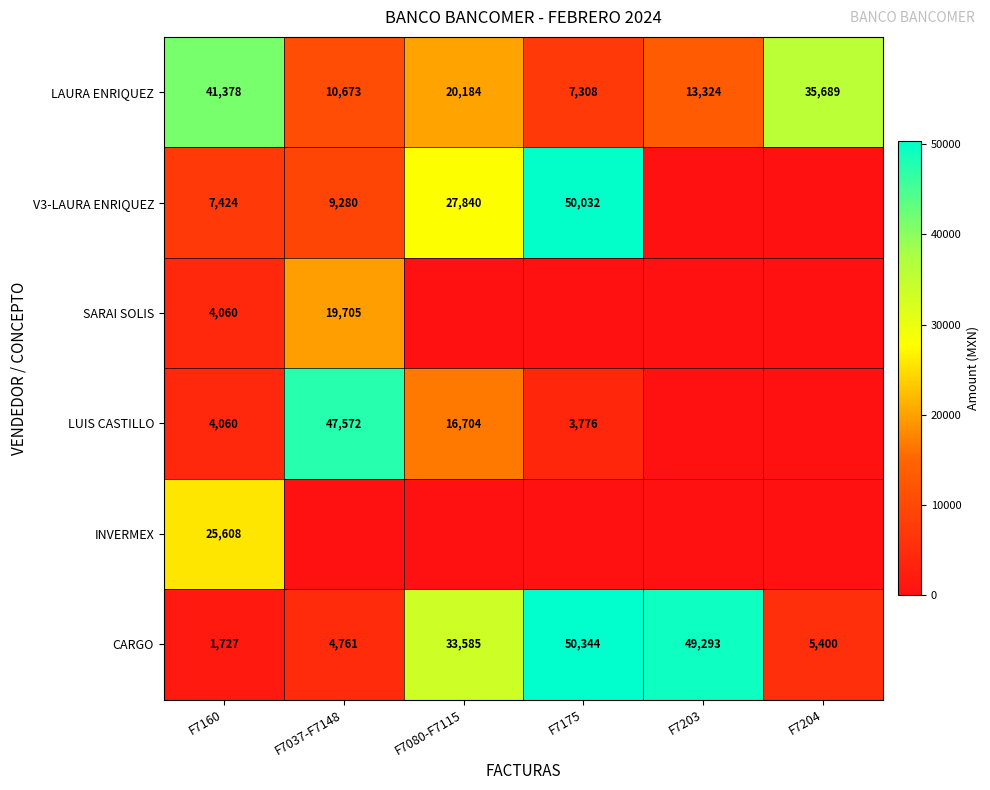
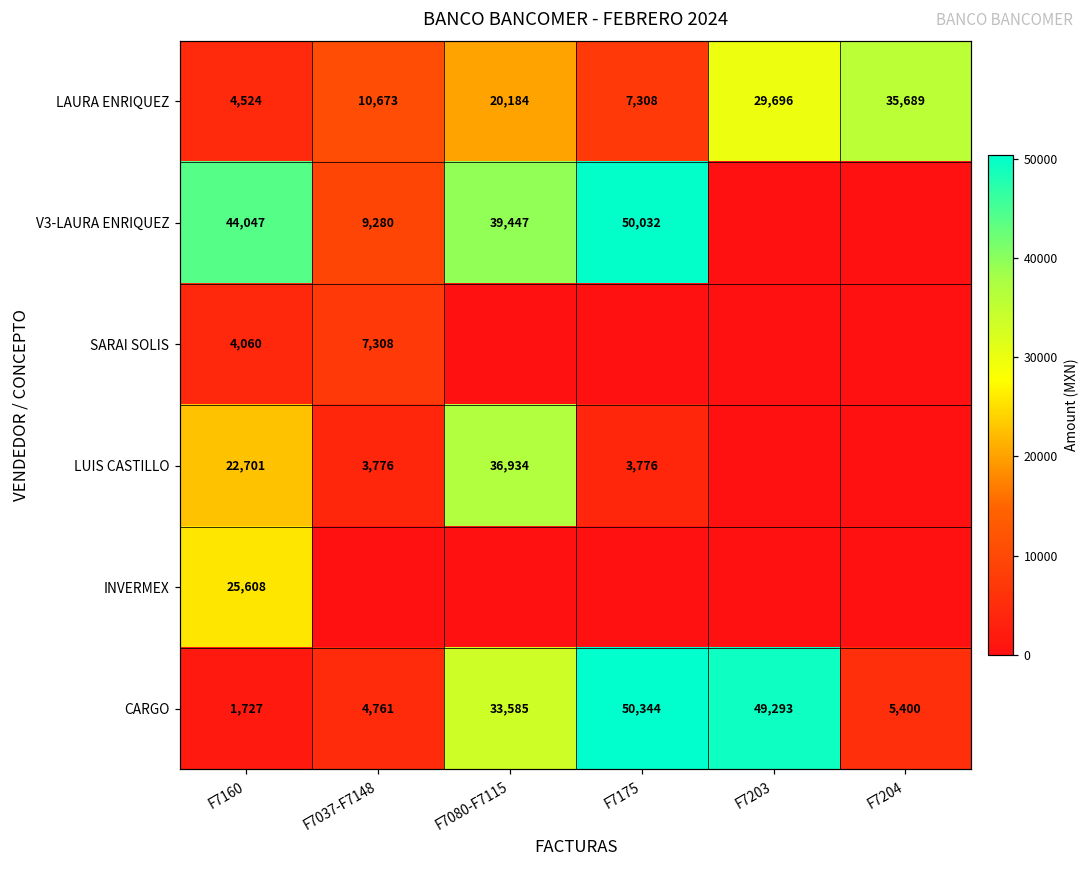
LAURA ENRIQUEZ, F7160: 41,378 -> 4,524
LAURA ENRIQUEZ, F7203: 13,324 -> 29,696
V3-LAURA ENRIQUEZ, F7160: 7,424 -> 44,047
V3-LAURA ENRIQUEZ, F7080-F7115: 27,840 -> 39,447
SARAI SOLIS, F7037-F7148: 19,705 -> 7,308
LUIS CASTILLO, F7160: 4,060 -> 22,701
LUIS CASTILLO, F7037-F7148: 47,572 -> 3,776
LUIS CASTILLO, F7080-F7115: 16,704 -> 36,934
